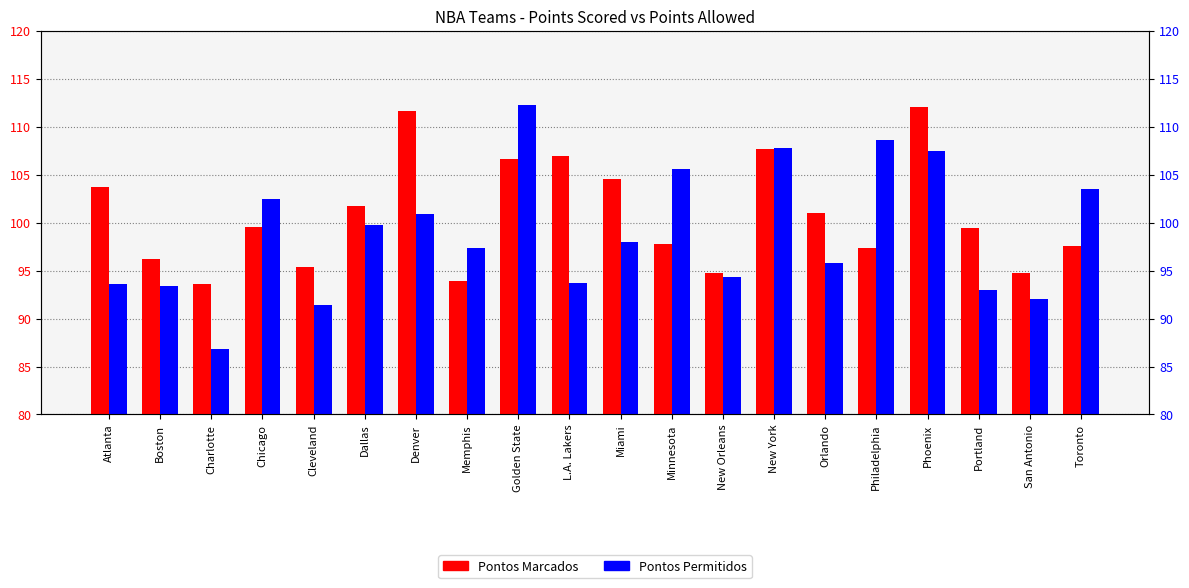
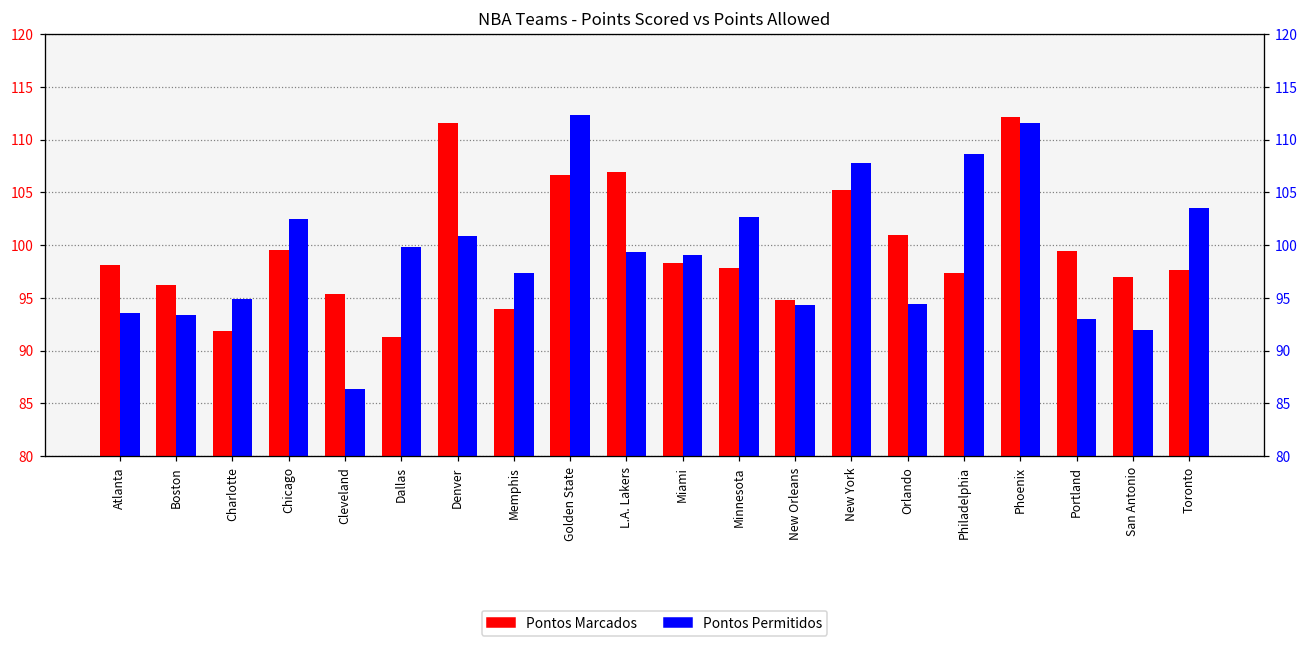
Pontos Marcados, Atlanta: 104 -> 98
Pontos Marcados, Charlotte: 94 -> 92
Pontos Permitidos, Charlotte: 87 -> 95
Pontos Permitidos, Cleveland: 91 -> 86
Pontos Marcados, Dallas: 102 -> 91
Pontos Permitidos, L.A. Lakers: 94 -> 99
Pontos Marcados, Miami: 105 -> 98
Pontos Permitidos, Miami: 98 -> 99
Pontos Permitidos, Minnesota: 106 -> 103
Pontos Marcados, New York: 108 -> 105
Pontos Permitidos, Orlando: 96 -> 94
Pontos Permitidos, Phoenix: 108 -> 112
Pontos Marcados, San Antonio: 95 -> 97
